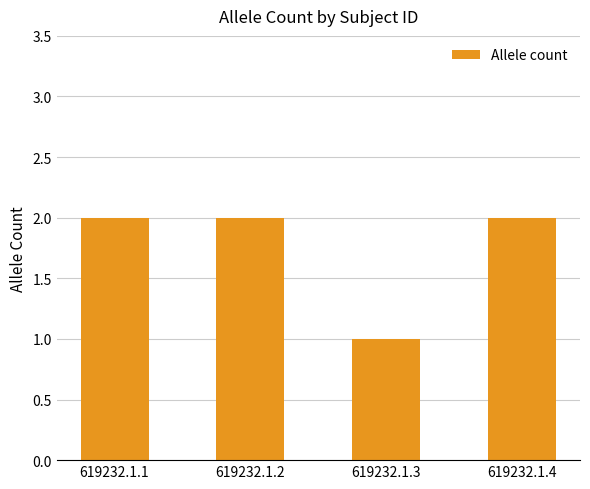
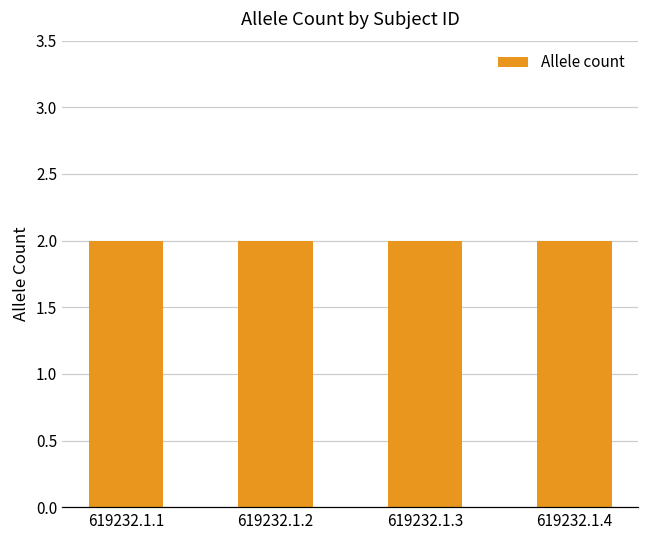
619232.1.3: 1 -> 2
